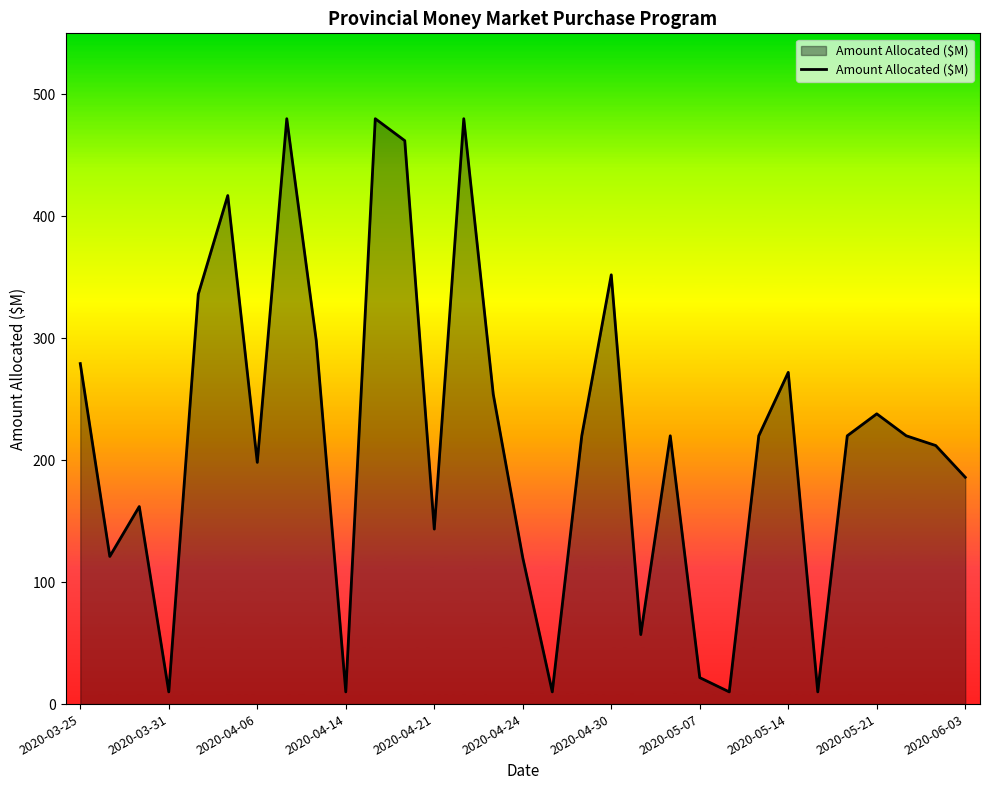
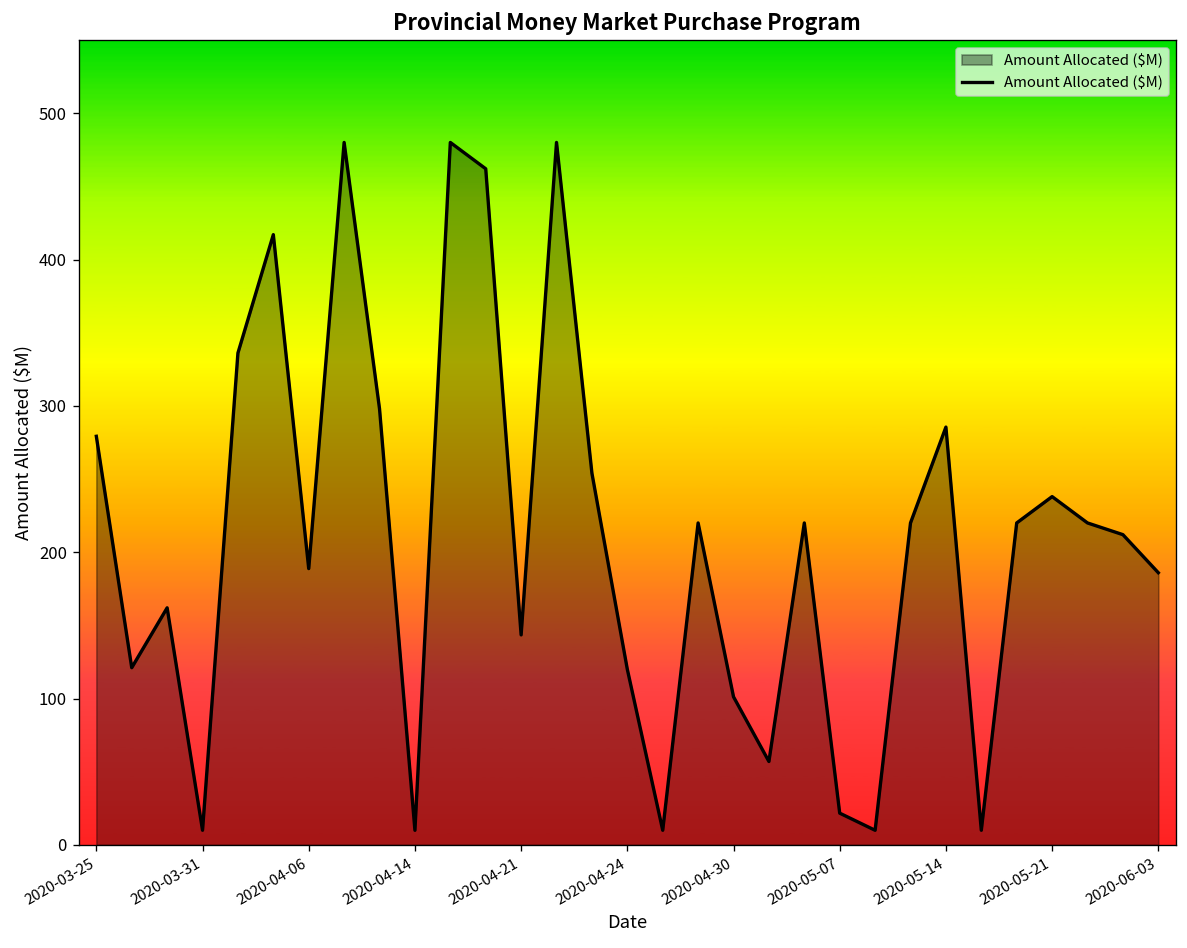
2020-04-06: 198 -> 189
2020-04-30: 352 -> 101
2020-05-14: 272 -> 286
